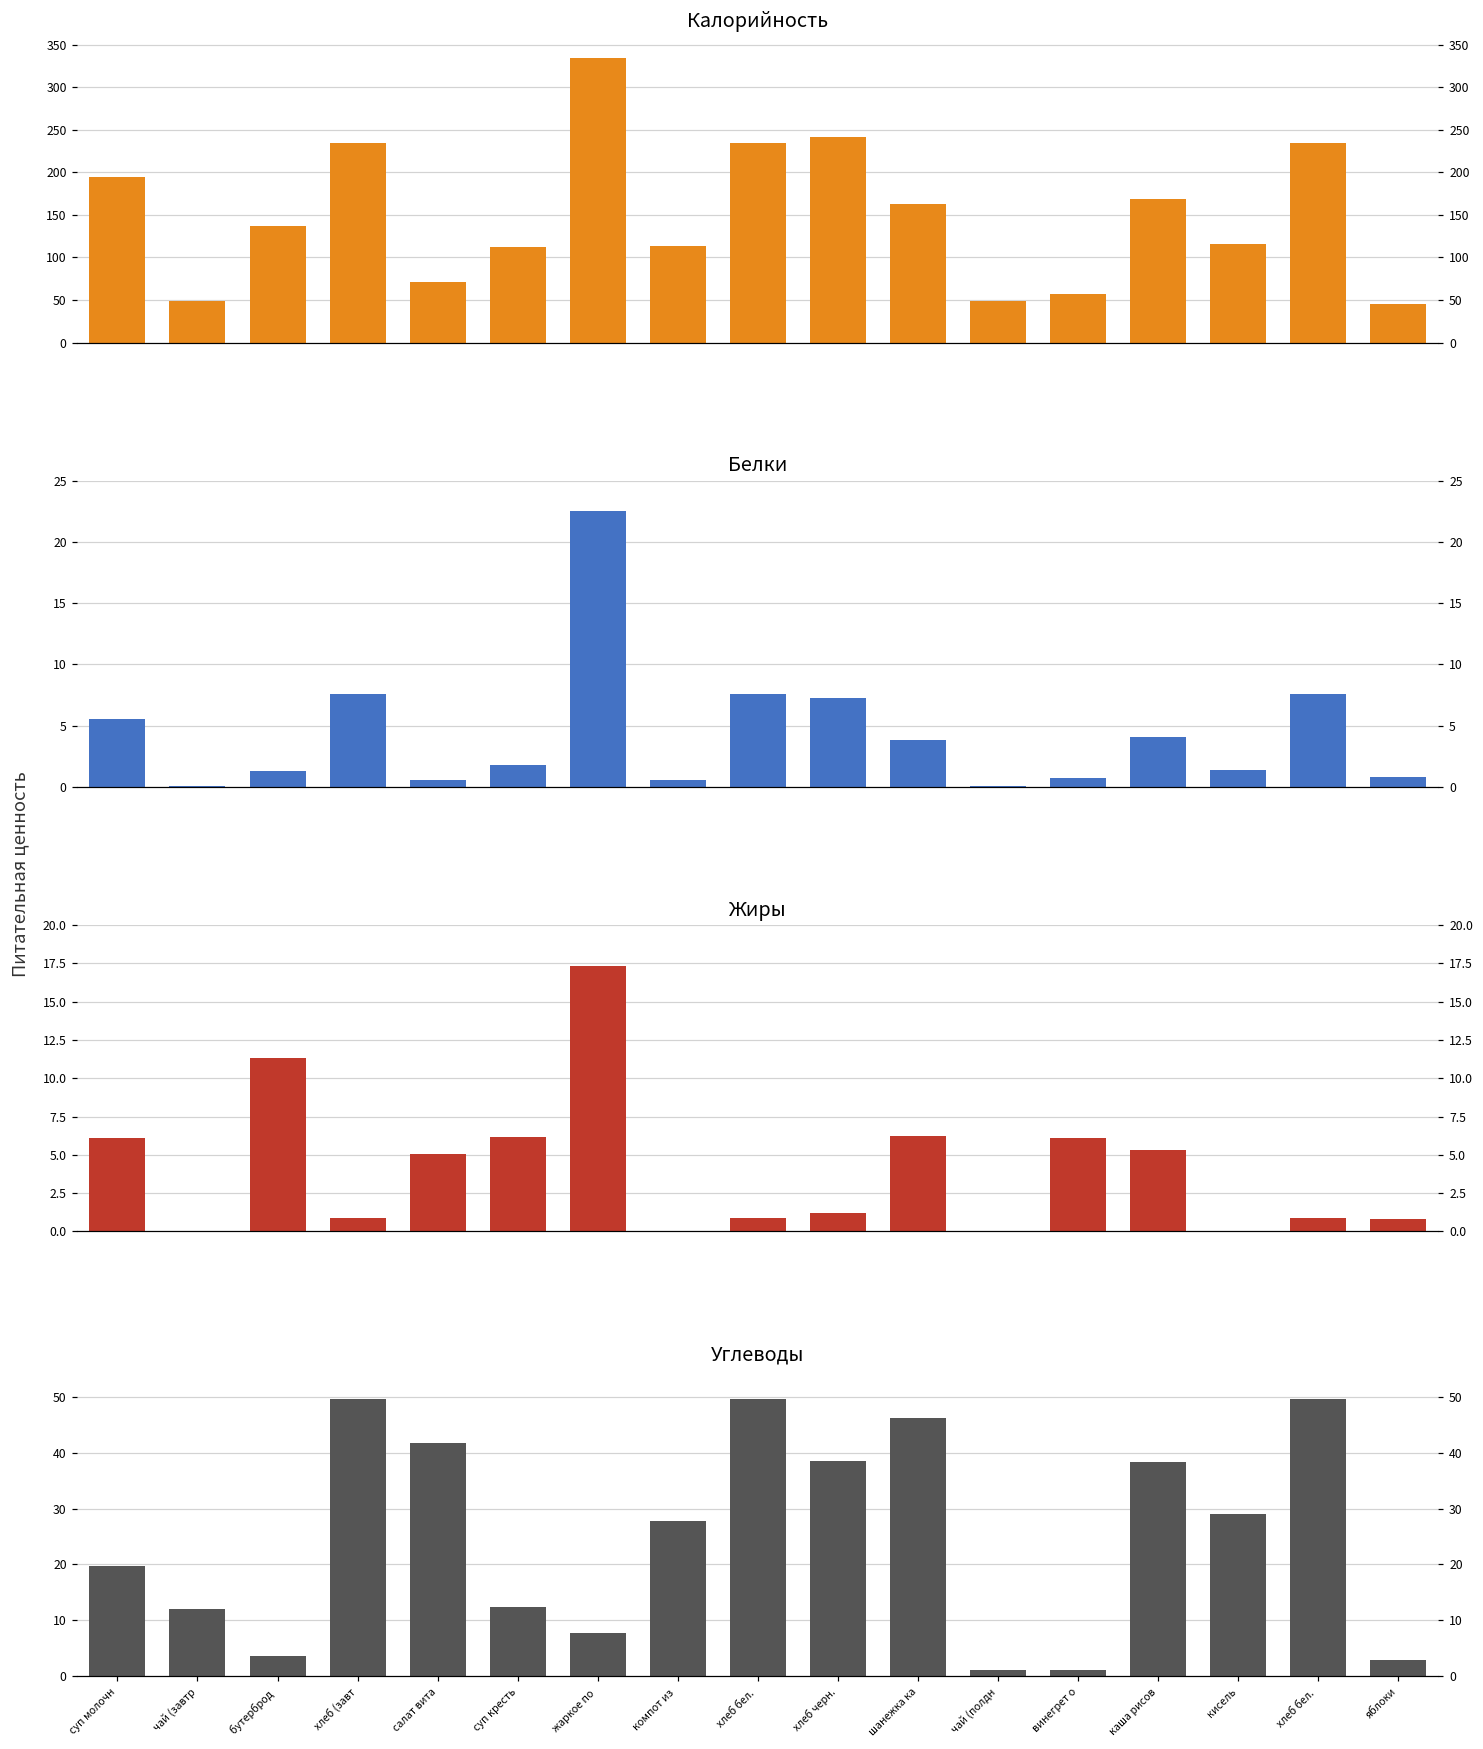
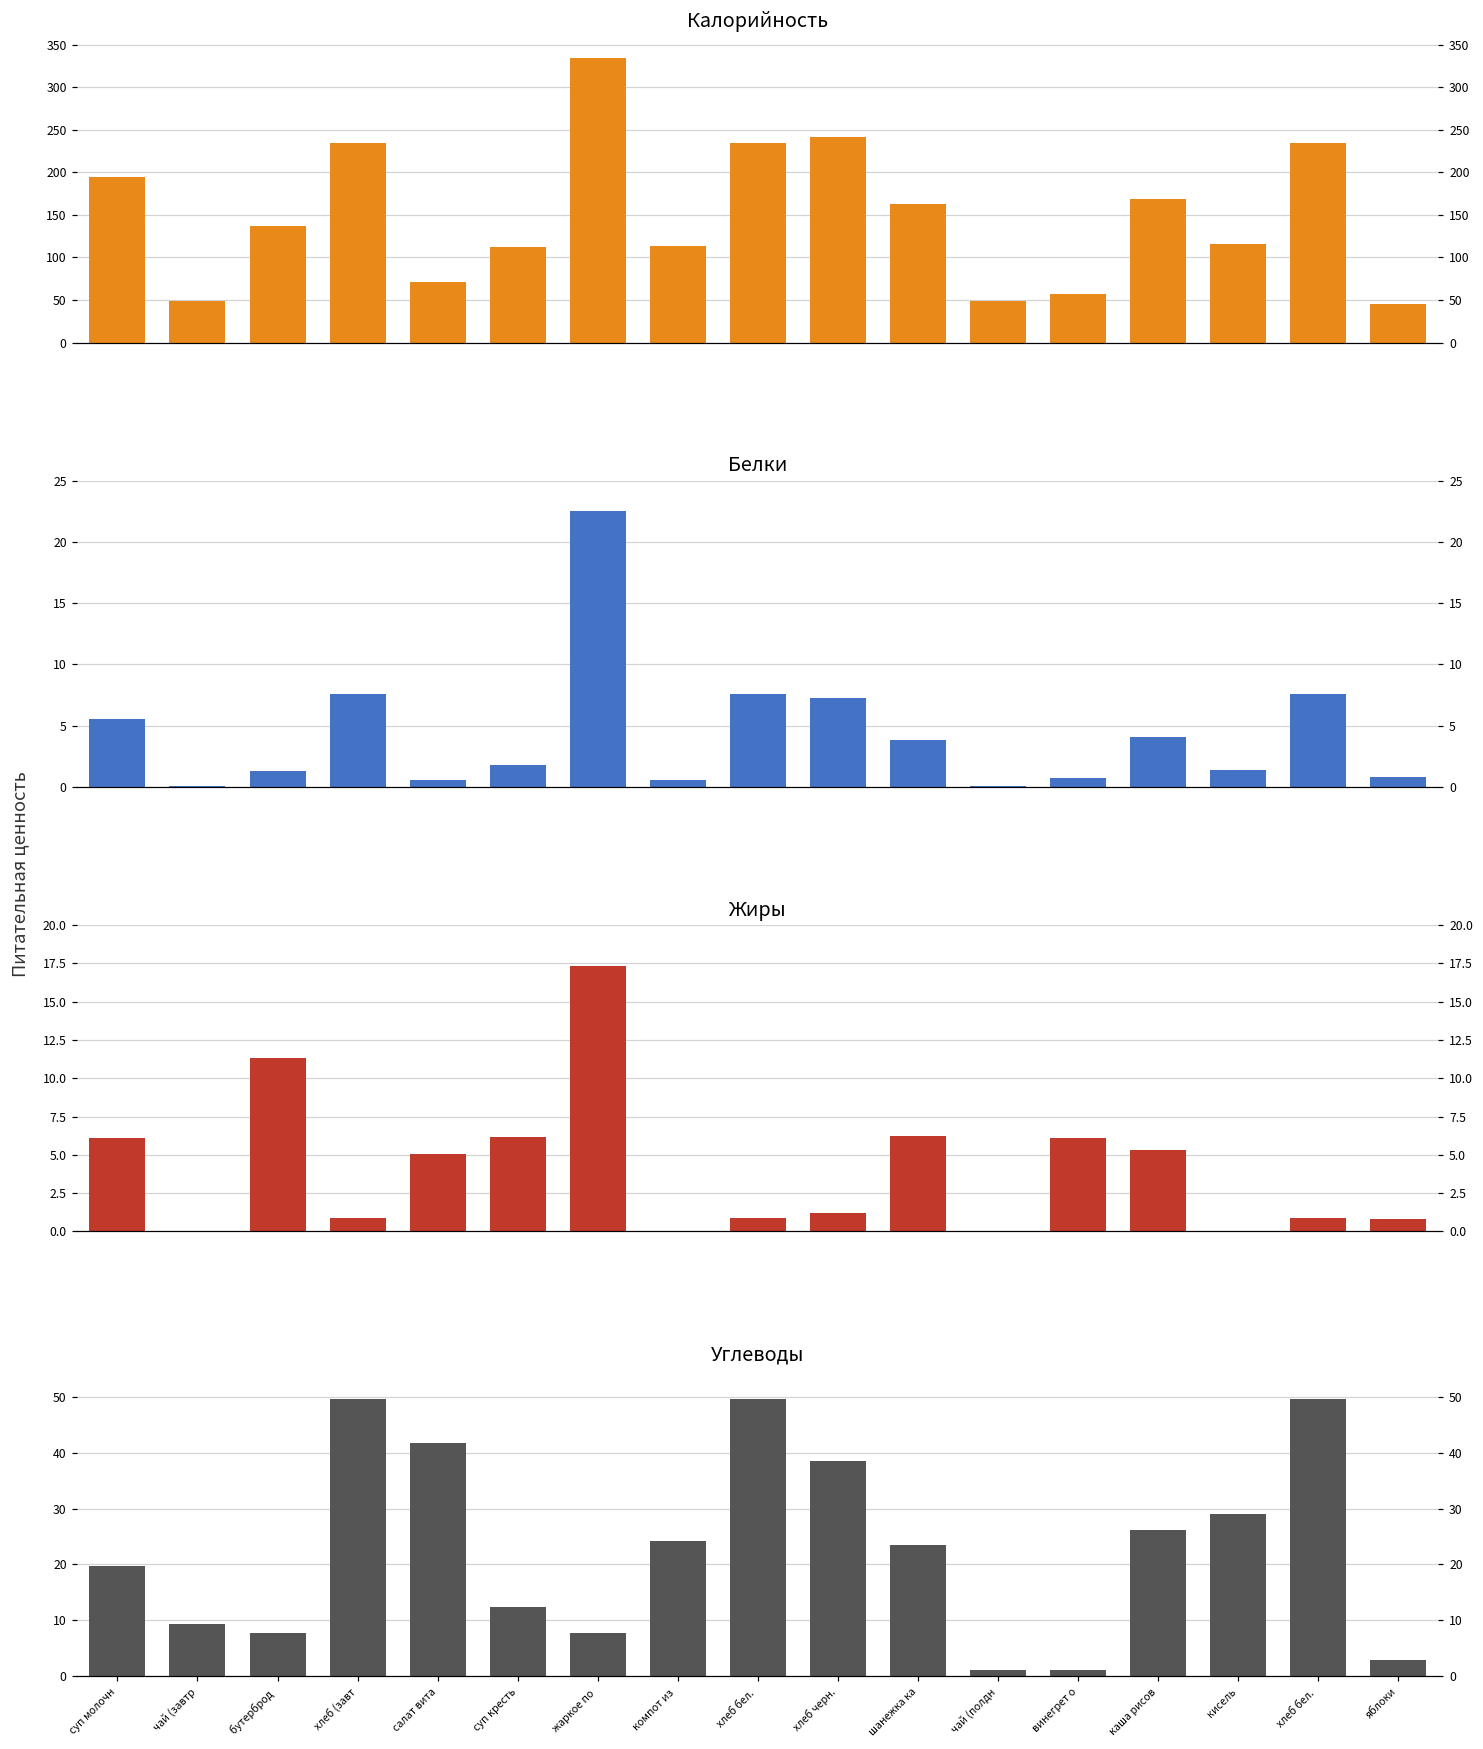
Углеводы, чай (завтр: 12 -> 9
Углеводы, бутерброд: 4 -> 8
Углеводы, компот из: 28 -> 24
Углеводы, шанежка ка: 46 -> 23
Углеводы, каша рисов: 38 -> 26
